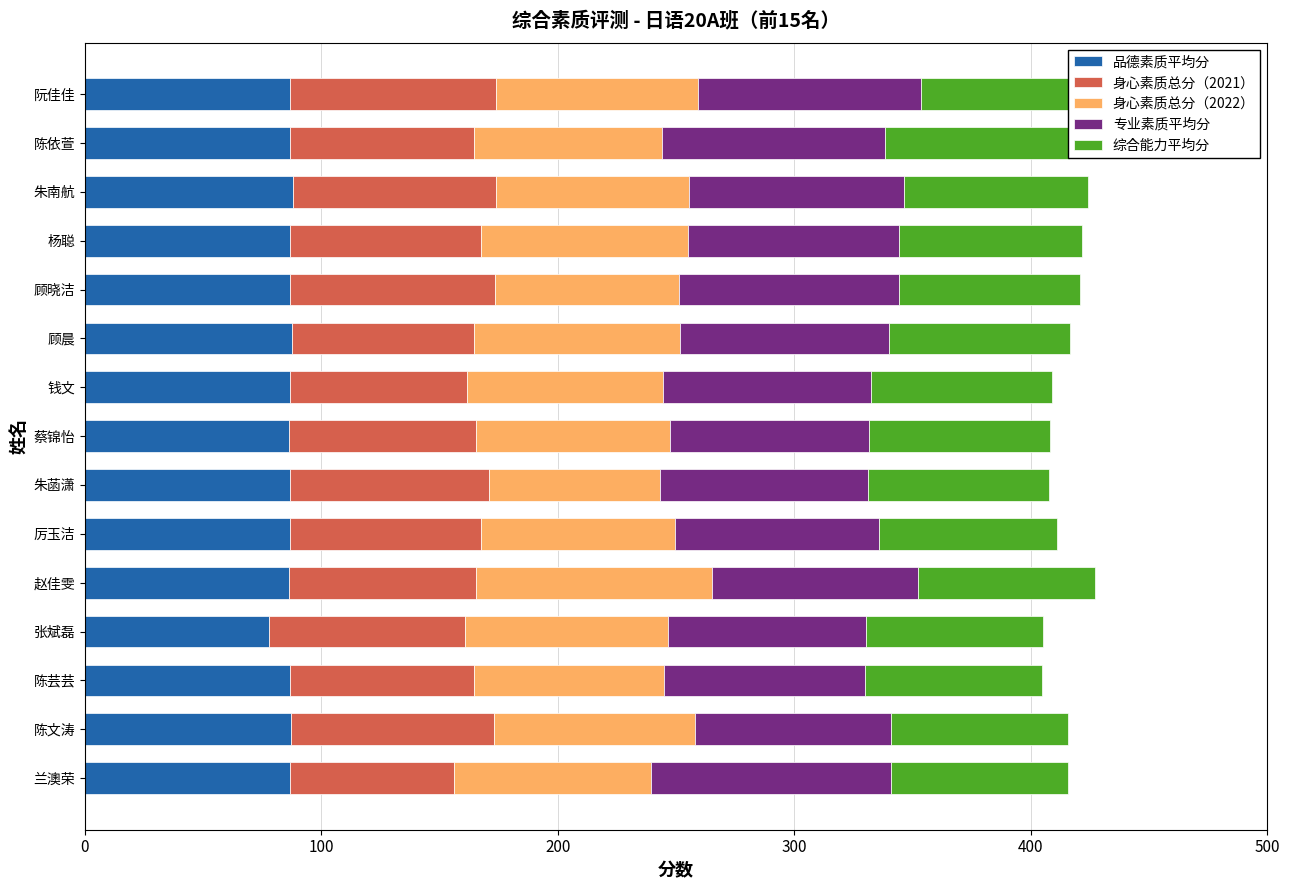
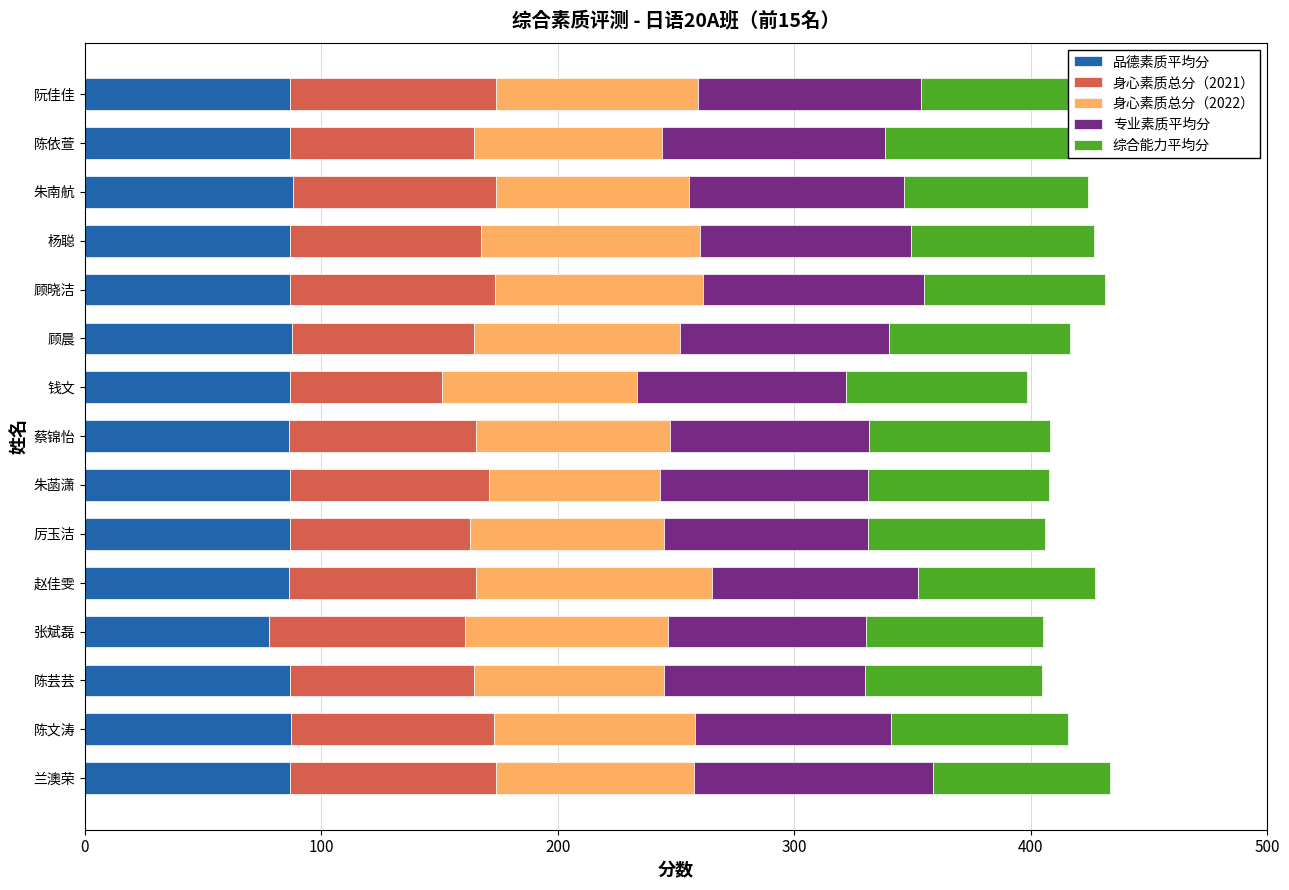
身心素质总分（2022）, 杨聪: 88 -> 93
身心素质总分（2022）, 顾晓洁: 78 -> 88
身心素质总分（2021）, 钱文: 75 -> 64
身心素质总分（2021）, 厉玉洁: 81 -> 76
身心素质总分（2021）, 兰澳荣: 69 -> 87
